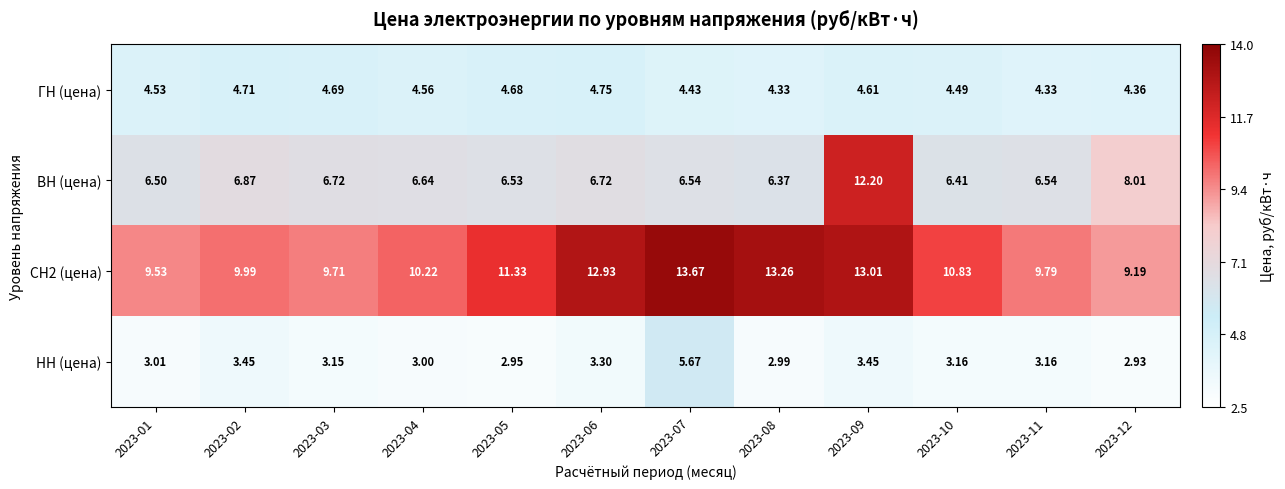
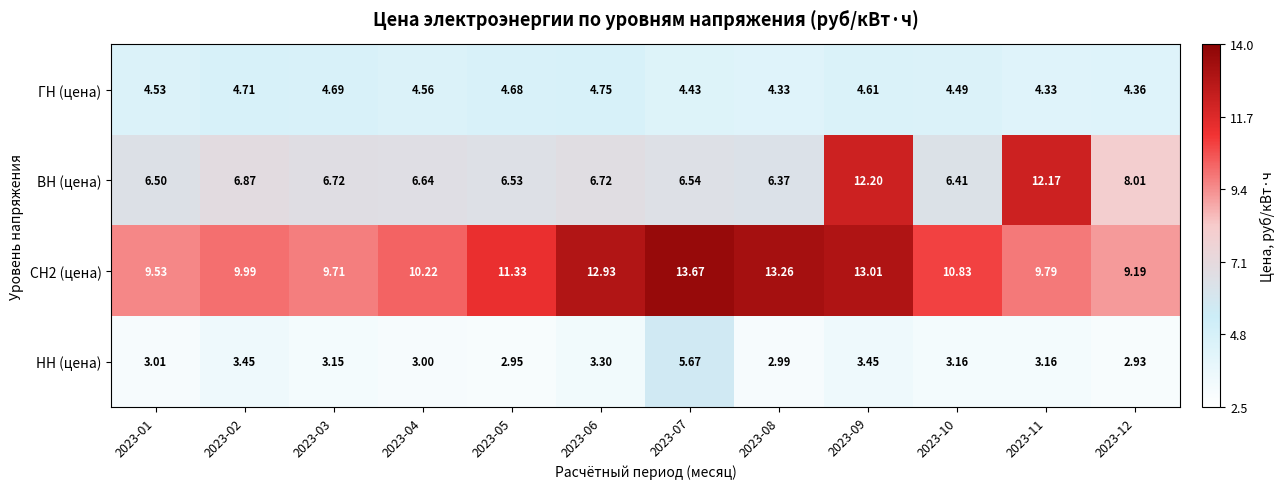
ВН (цена), 2023-11: 6.54 -> 12.17
